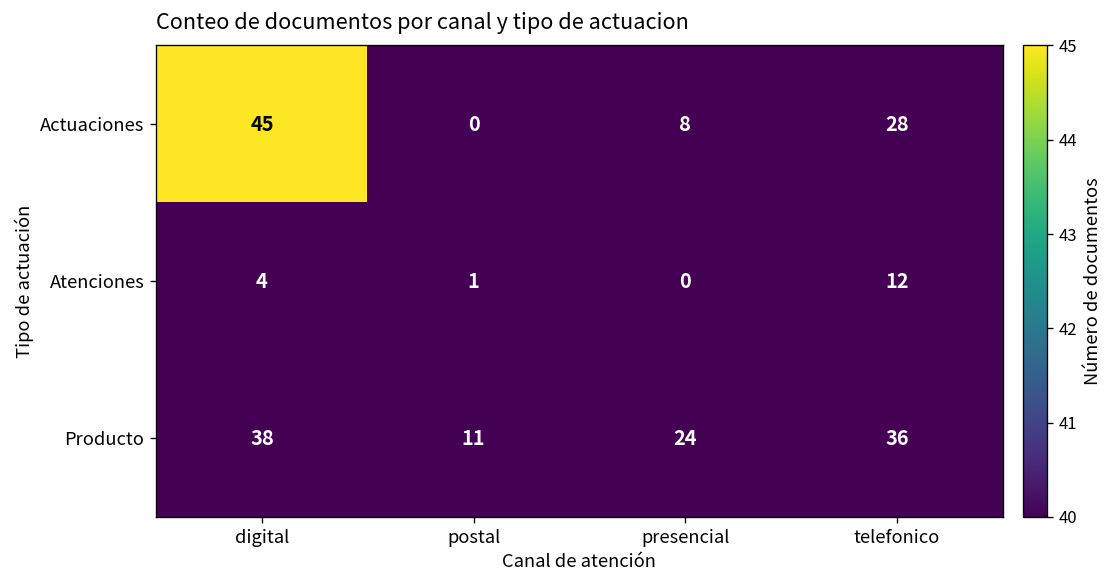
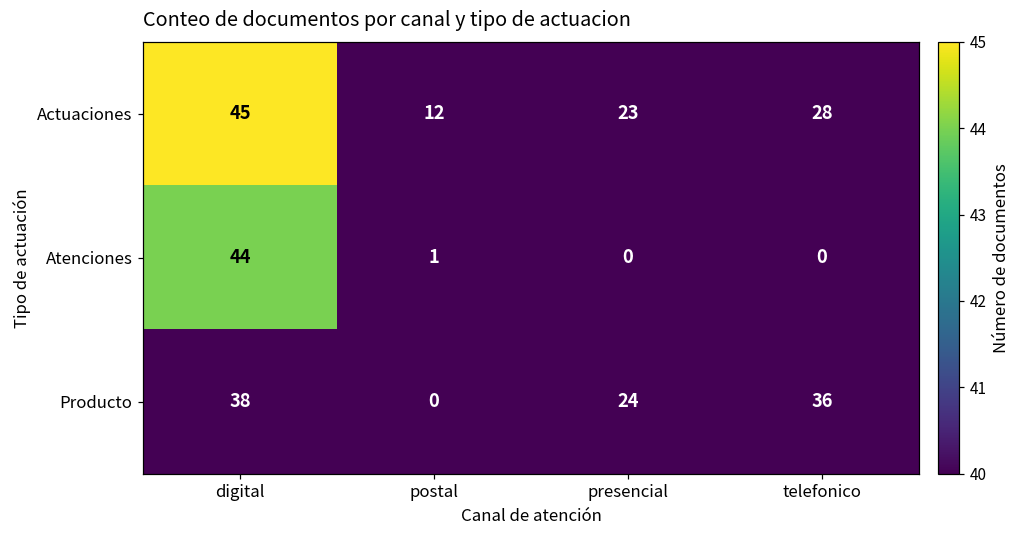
Actuaciones, postal: 0 -> 12
Actuaciones, presencial: 8 -> 23
Atenciones, digital: 4 -> 44
Atenciones, telefonico: 12 -> 0
Producto, postal: 11 -> 0
